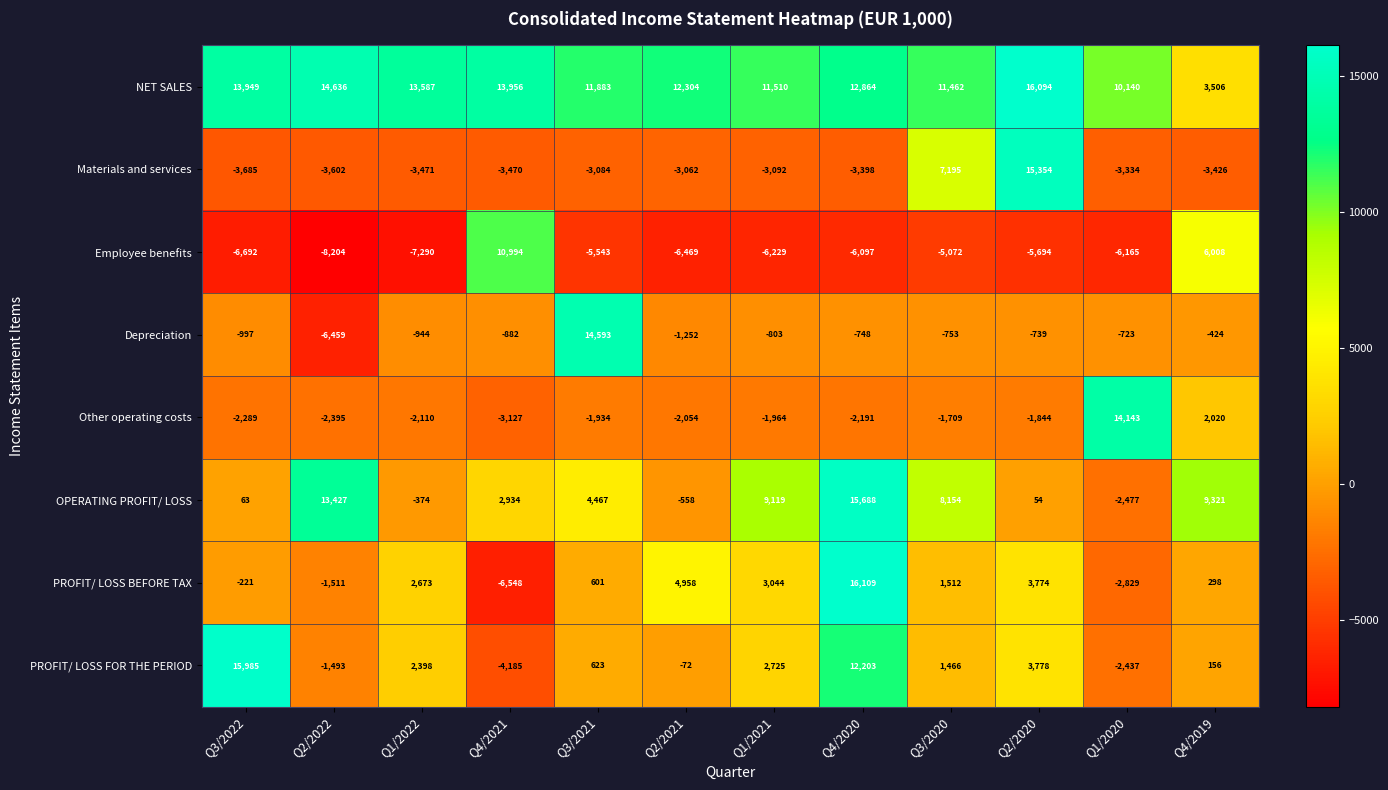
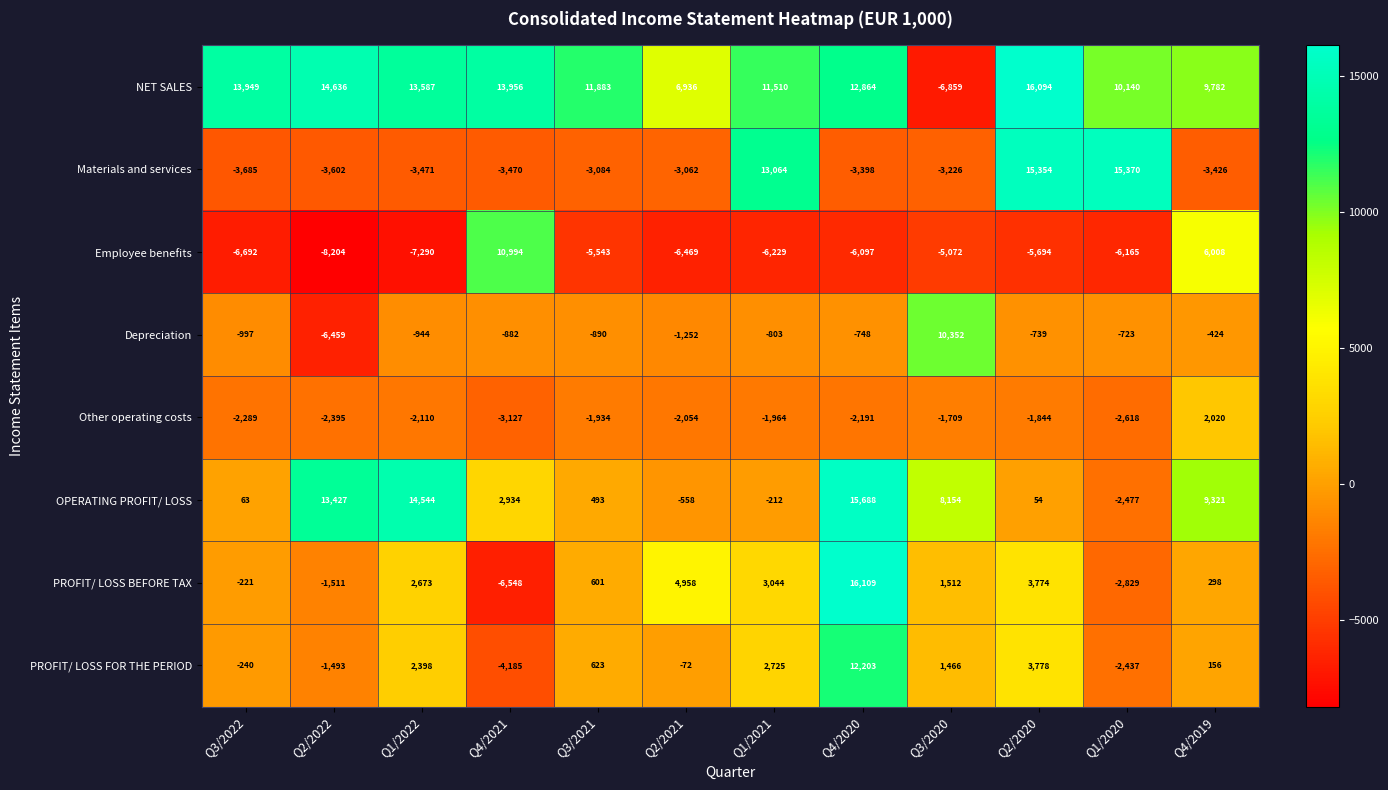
NET SALES, Q2/2021: 12,304 -> 6,936
NET SALES, Q3/2020: 11,462 -> -6,859
NET SALES, Q4/2019: 3,506 -> 9,782
Materials and services, Q1/2021: -3,092 -> 13,064
Materials and services, Q3/2020: 7,195 -> -3,226
Materials and services, Q1/2020: -3,334 -> 15,370
Depreciation, Q3/2021: 14,593 -> -890
Depreciation, Q3/2020: -753 -> 10,352
Other operating costs, Q1/2020: 14,143 -> -2,618
OPERATING PROFIT/ LOSS, Q1/2022: -374 -> 14,544
OPERATING PROFIT/ LOSS, Q3/2021: 4,467 -> 493
OPERATING PROFIT/ LOSS, Q1/2021: 9,119 -> -212
PROFIT/ LOSS FOR THE PERIOD, Q3/2022: 15,985 -> -240
